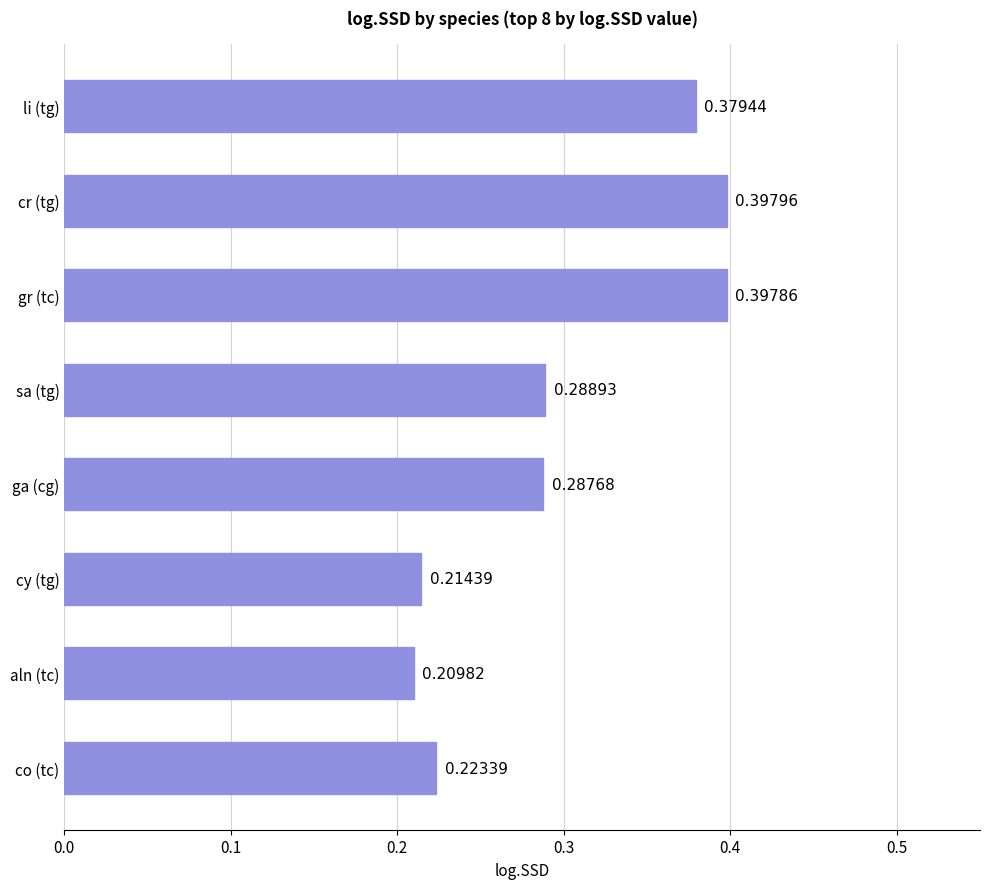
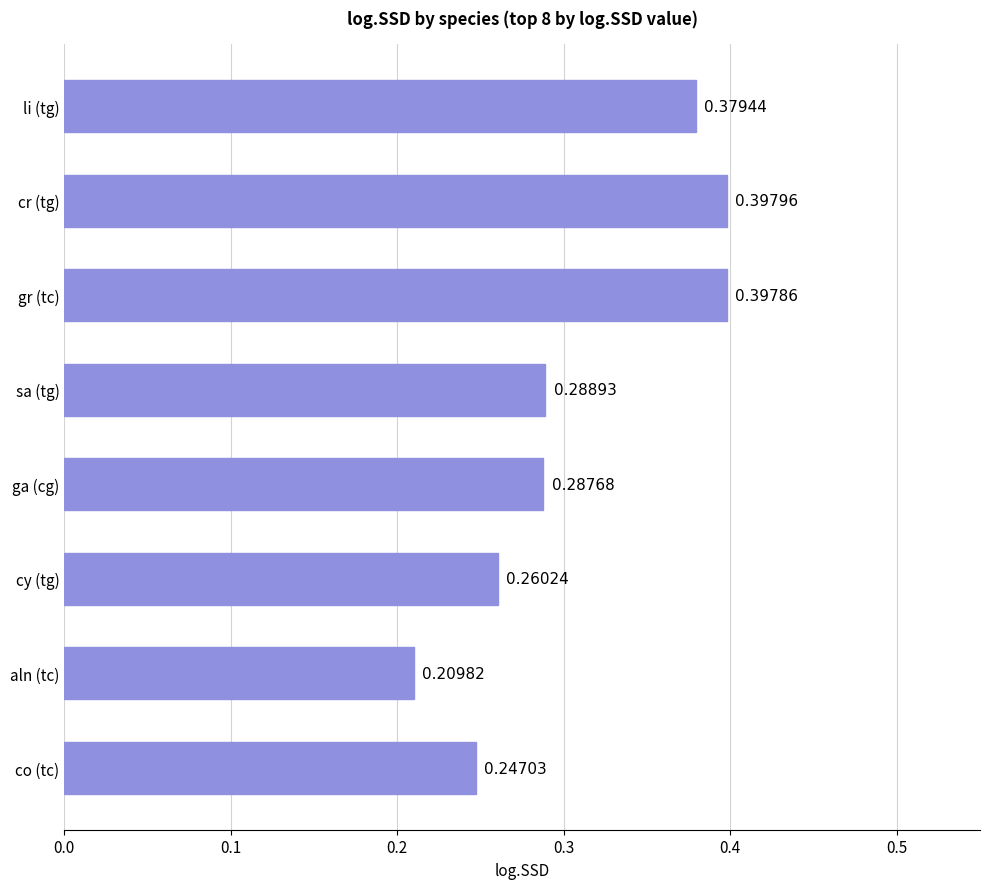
cy (tg): 0.21439 -> 0.26024
co (tc): 0.22339 -> 0.24703
